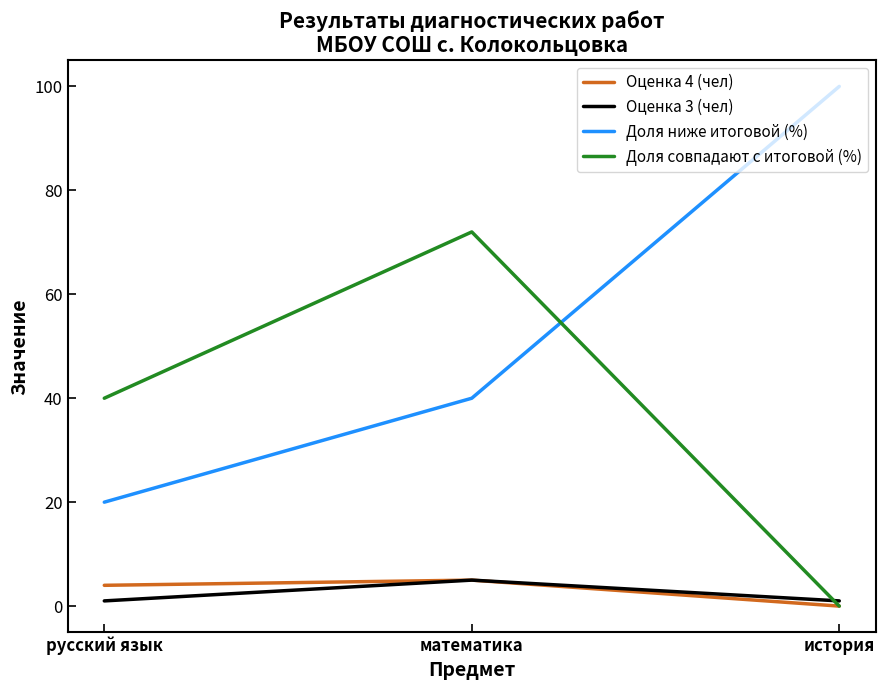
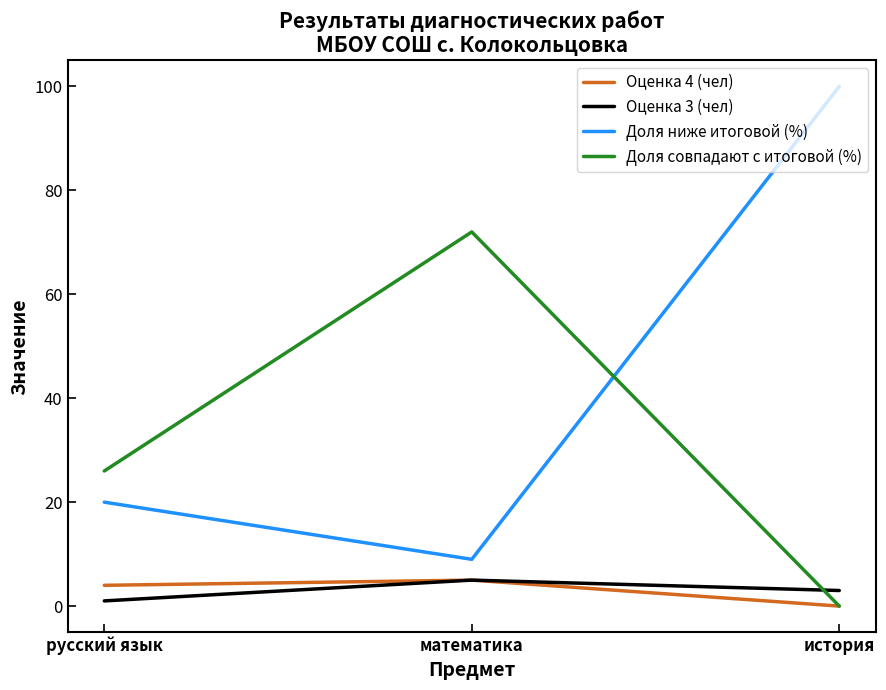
Доля совпадают с итоговой (%), русский язык: 40 -> 26
Доля ниже итоговой (%), математика: 40 -> 9
Оценка 3 (чел), история: 1 -> 3
